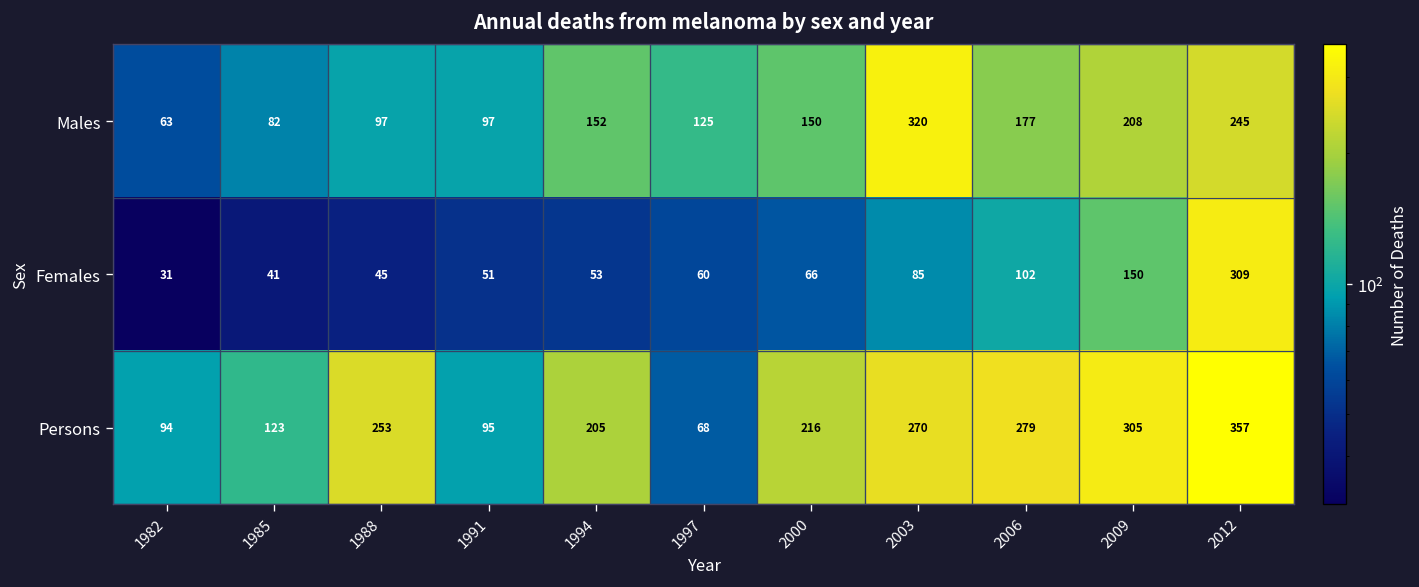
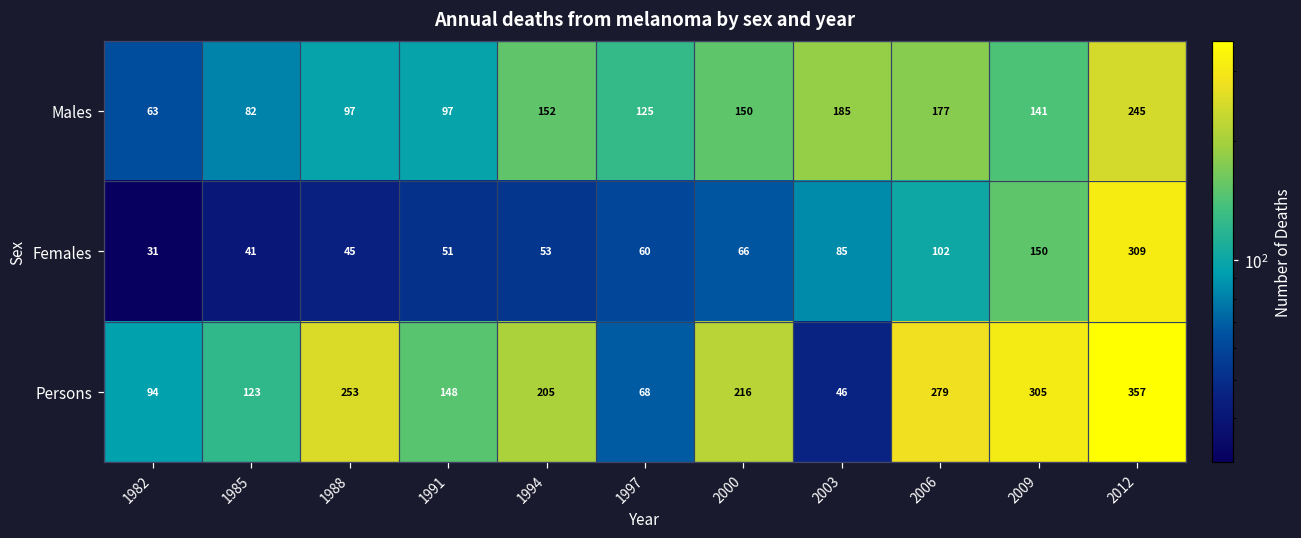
Males, 2003: 320 -> 185
Males, 2009: 208 -> 141
Persons, 1991: 95 -> 148
Persons, 2003: 270 -> 46
